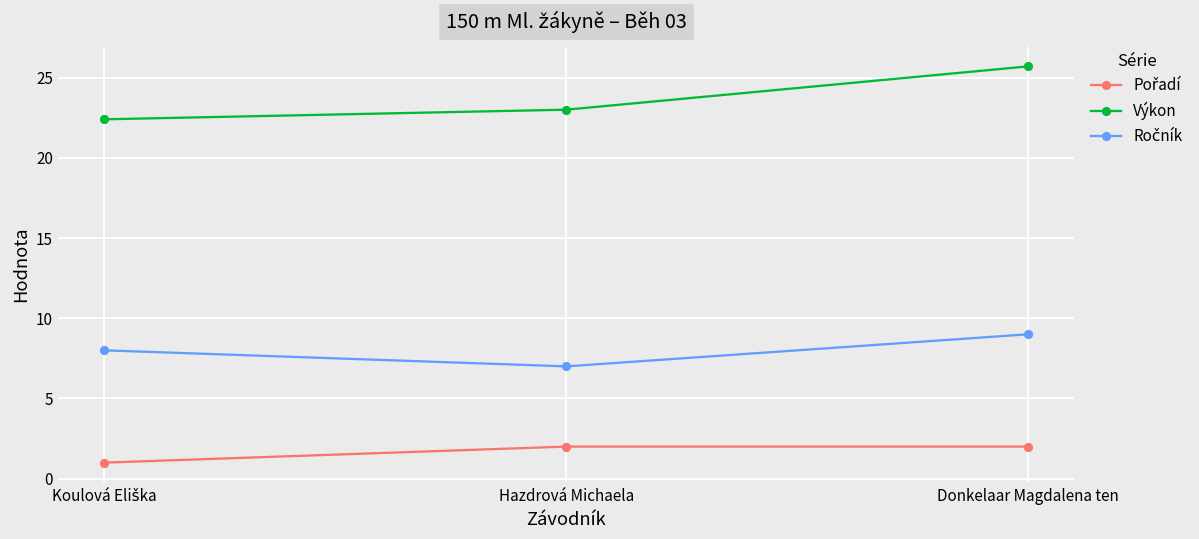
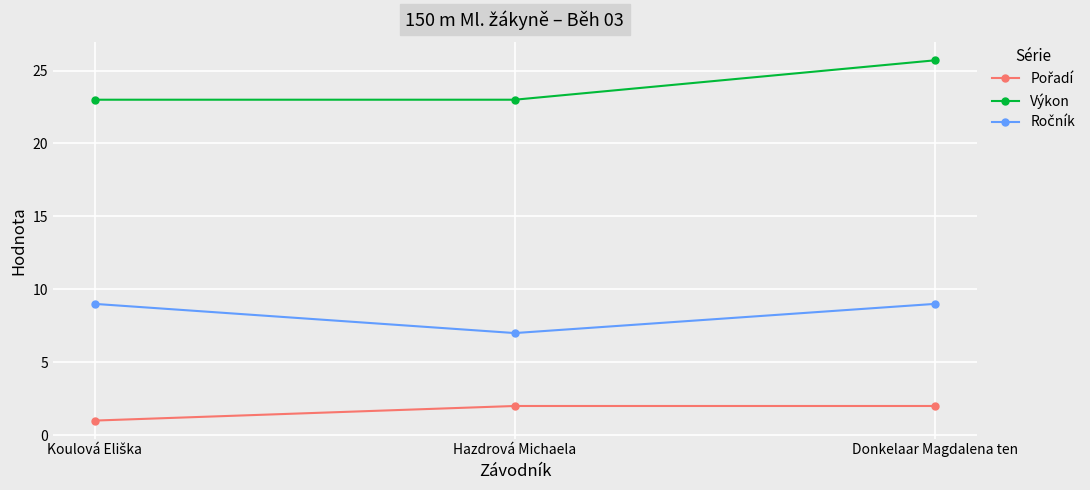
Výkon, Koulová Eliška: 22.4 -> 23.0
Ročník, Koulová Eliška: 8 -> 9
